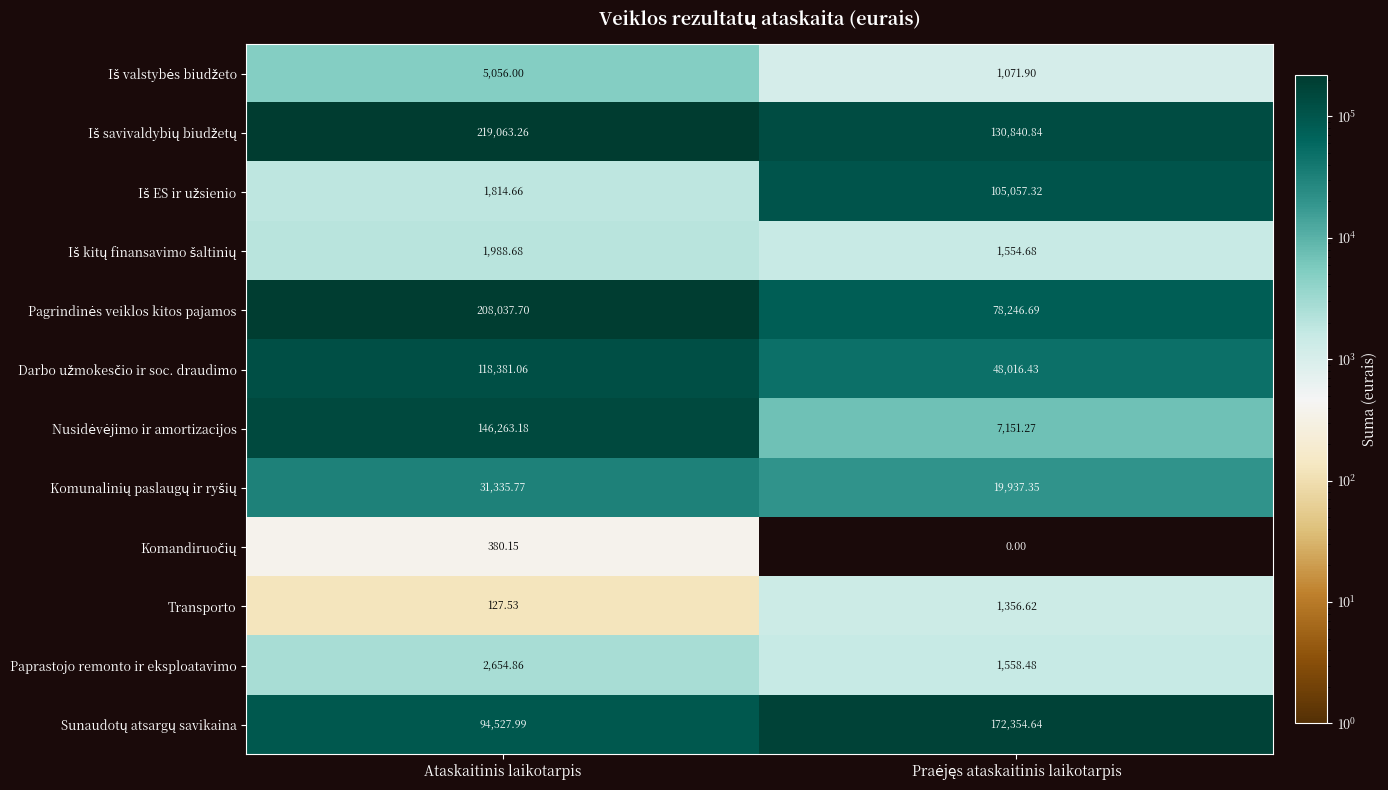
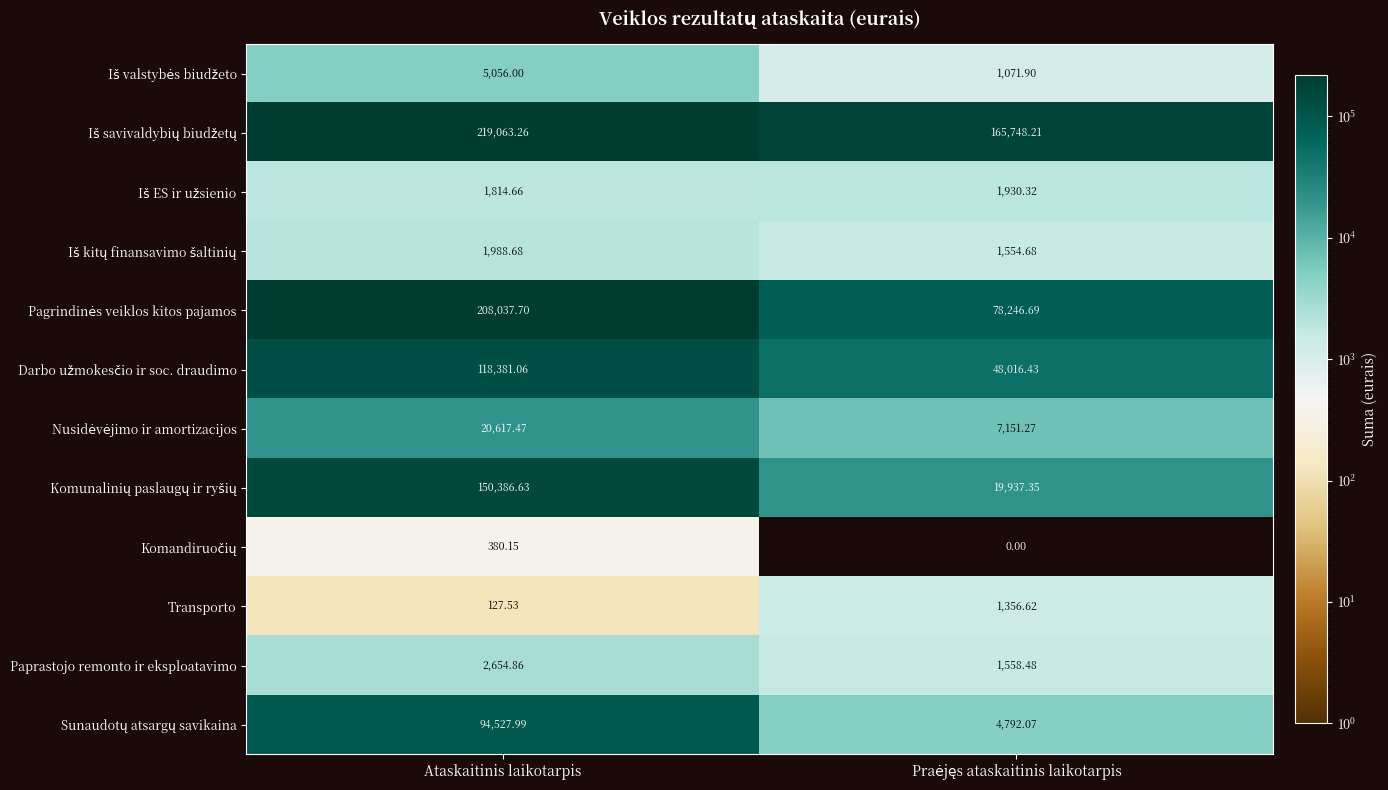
Iš savivaldybių biudžetų, Praėjęs ataskaitinis laikotarpis: 130,840.84 -> 165,748.21
Iš ES ir užsienio, Praėjęs ataskaitinis laikotarpis: 105,057.32 -> 1,930.32
Nusidėvėjimo ir amortizacijos, Ataskaitinis laikotarpis: 146,263.18 -> 20,617.47
Komunalinių paslaugų ir ryšių, Ataskaitinis laikotarpis: 31,335.77 -> 150,386.63
Sunaudotų atsargų savikaina, Praėjęs ataskaitinis laikotarpis: 172,354.64 -> 4,792.07
